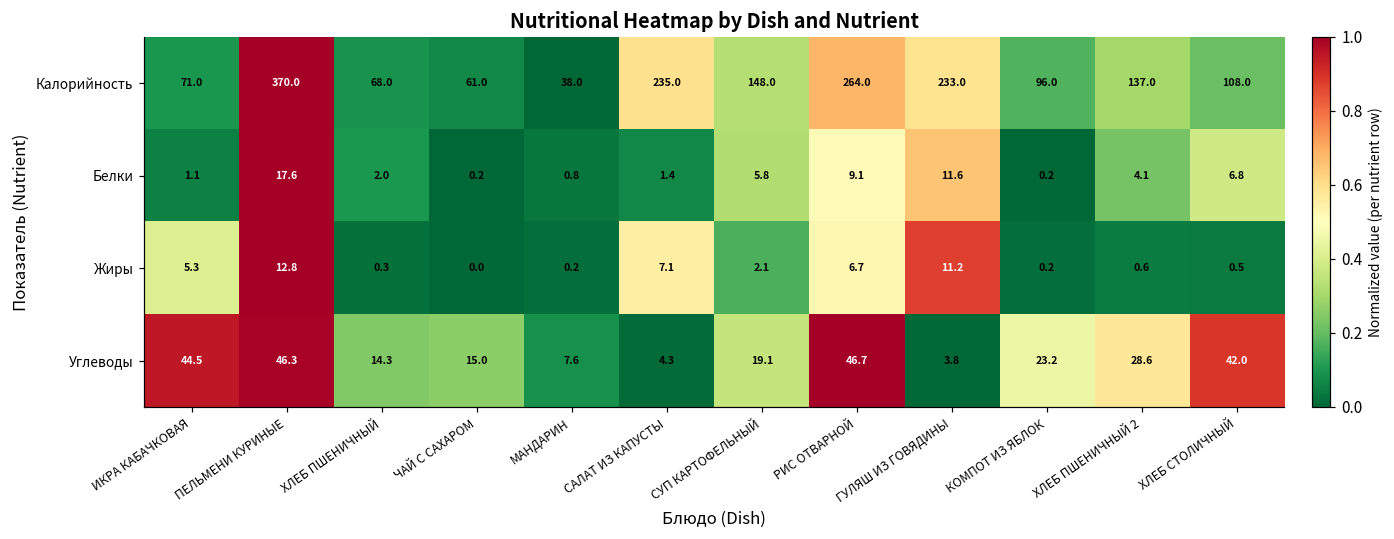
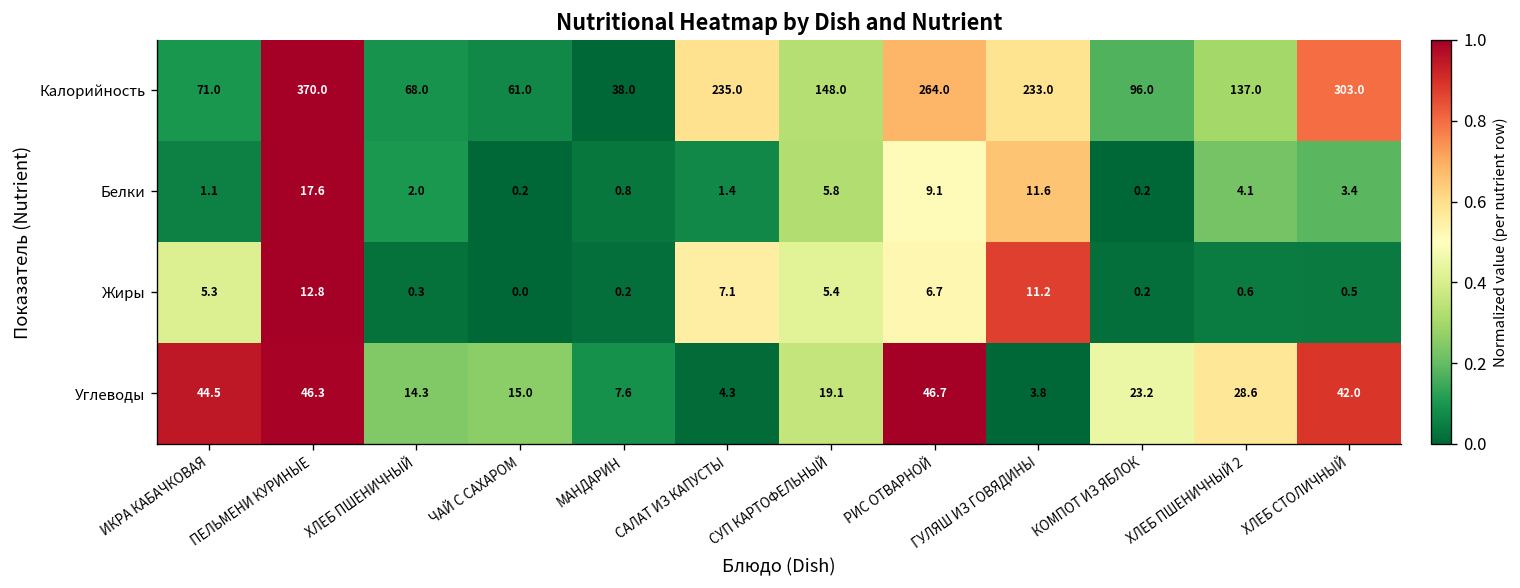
Калорийность, ХЛЕБ СТОЛИЧНЫЙ: 108.0 -> 303.0
Белки, ХЛЕБ СТОЛИЧНЫЙ: 6.8 -> 3.4
Жиры, СУП КАРТОФЕЛЬНЫЙ: 2.1 -> 5.4
